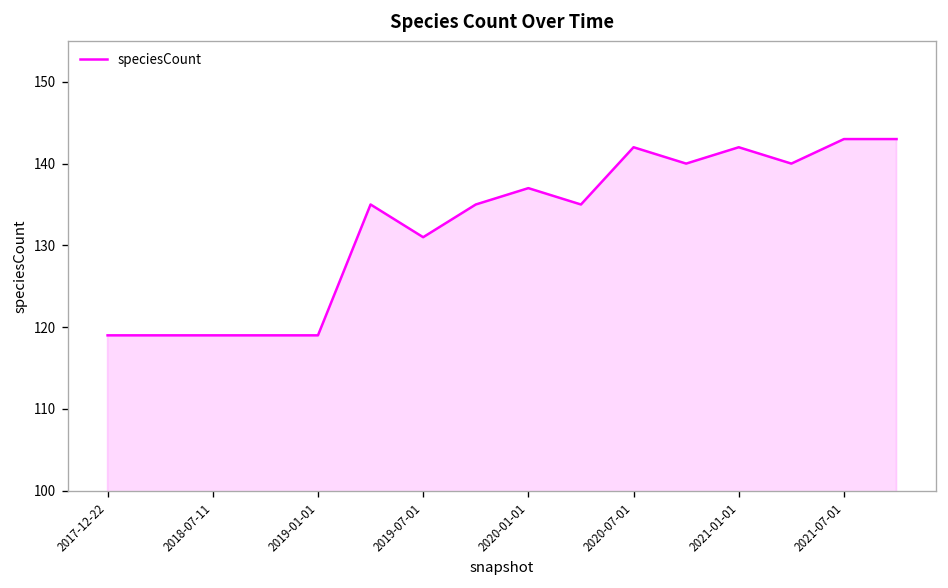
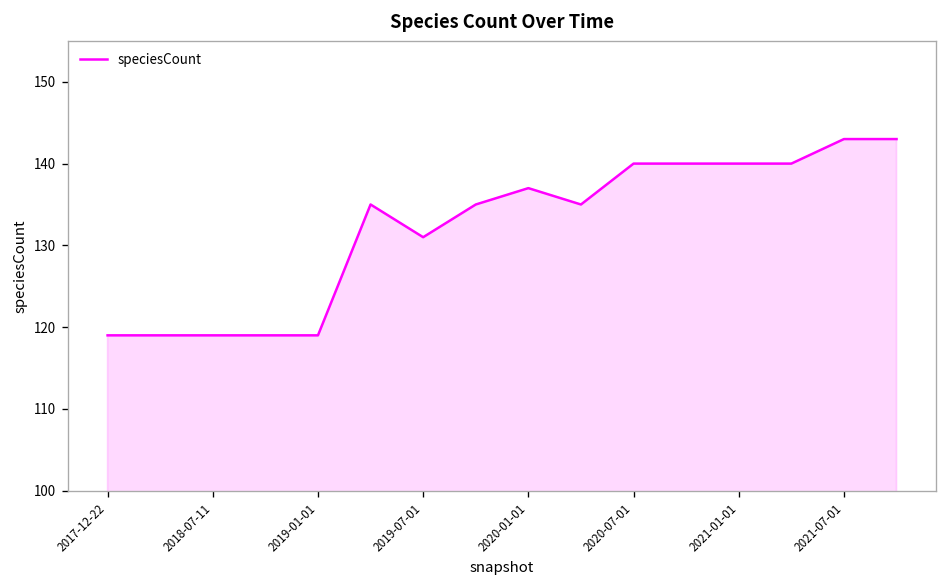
2020-07-01: 142 -> 140
2021-01-01: 142 -> 140
